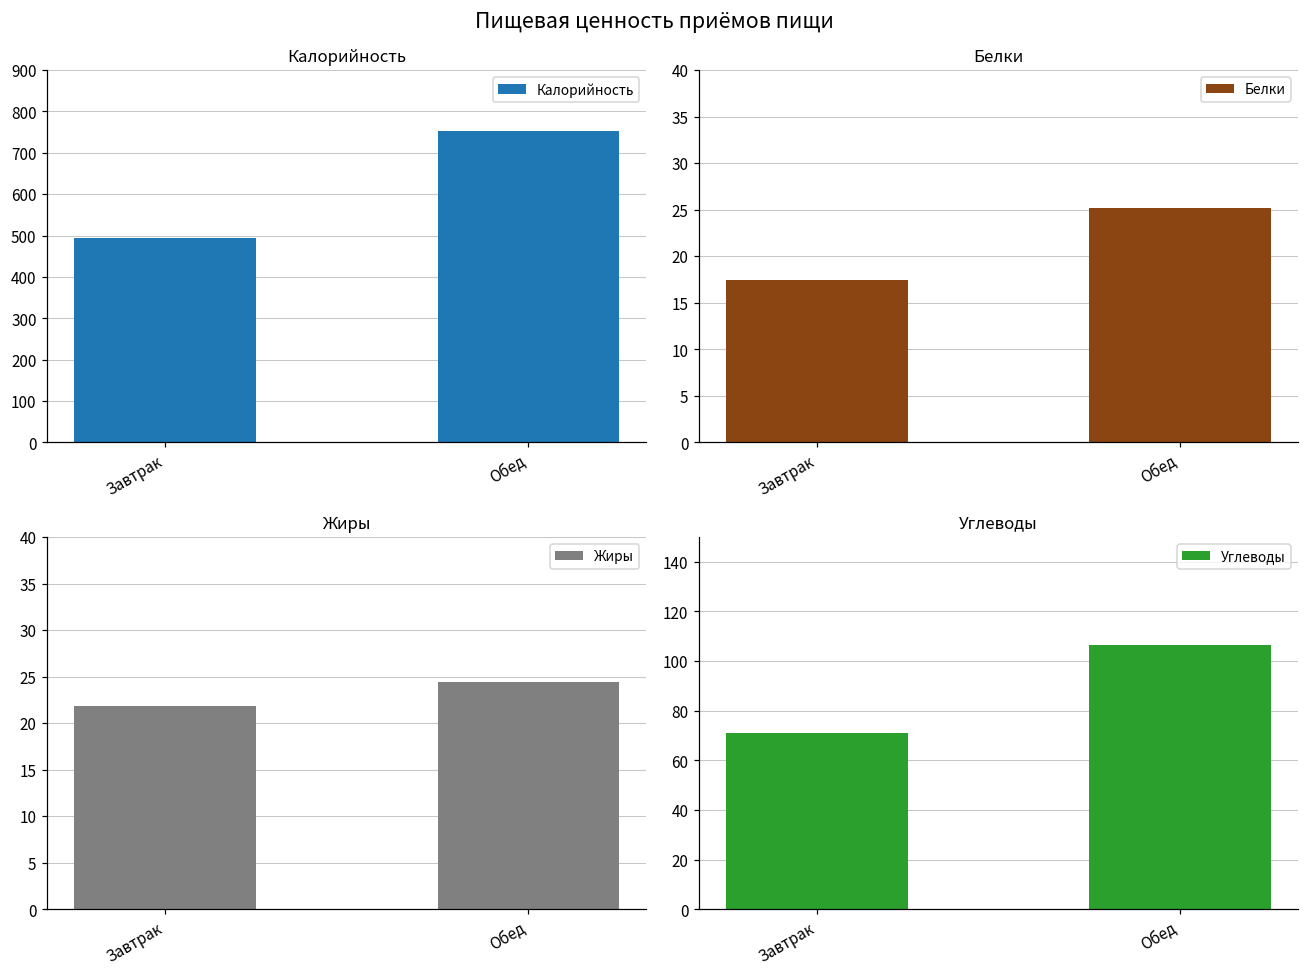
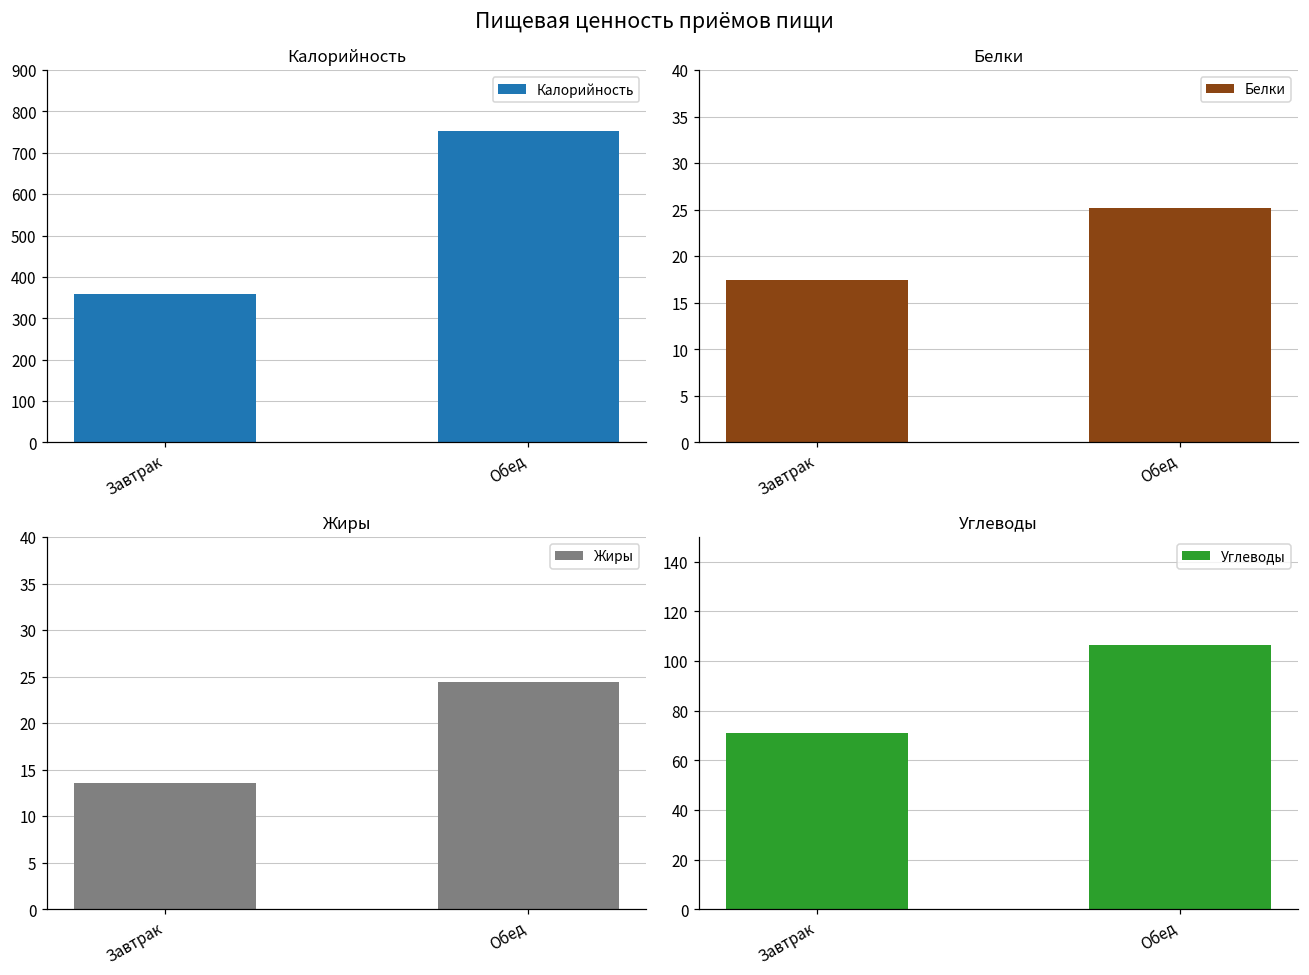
Калорийность, Завтрак: 490 -> 360
Жиры, Завтрак: 22 -> 14
